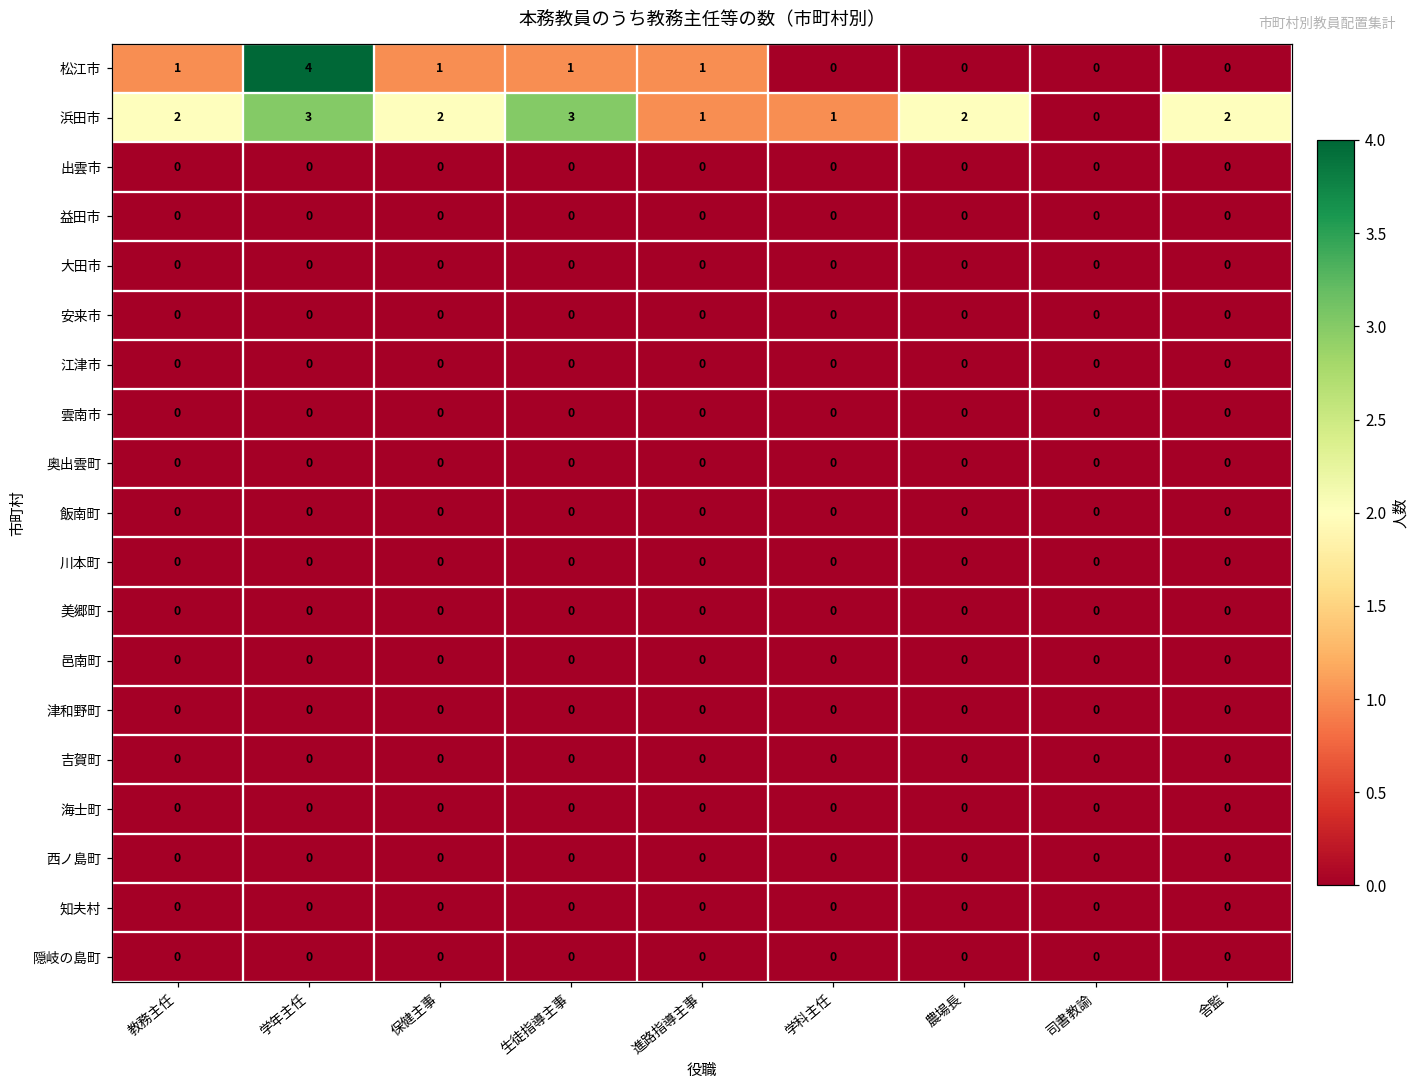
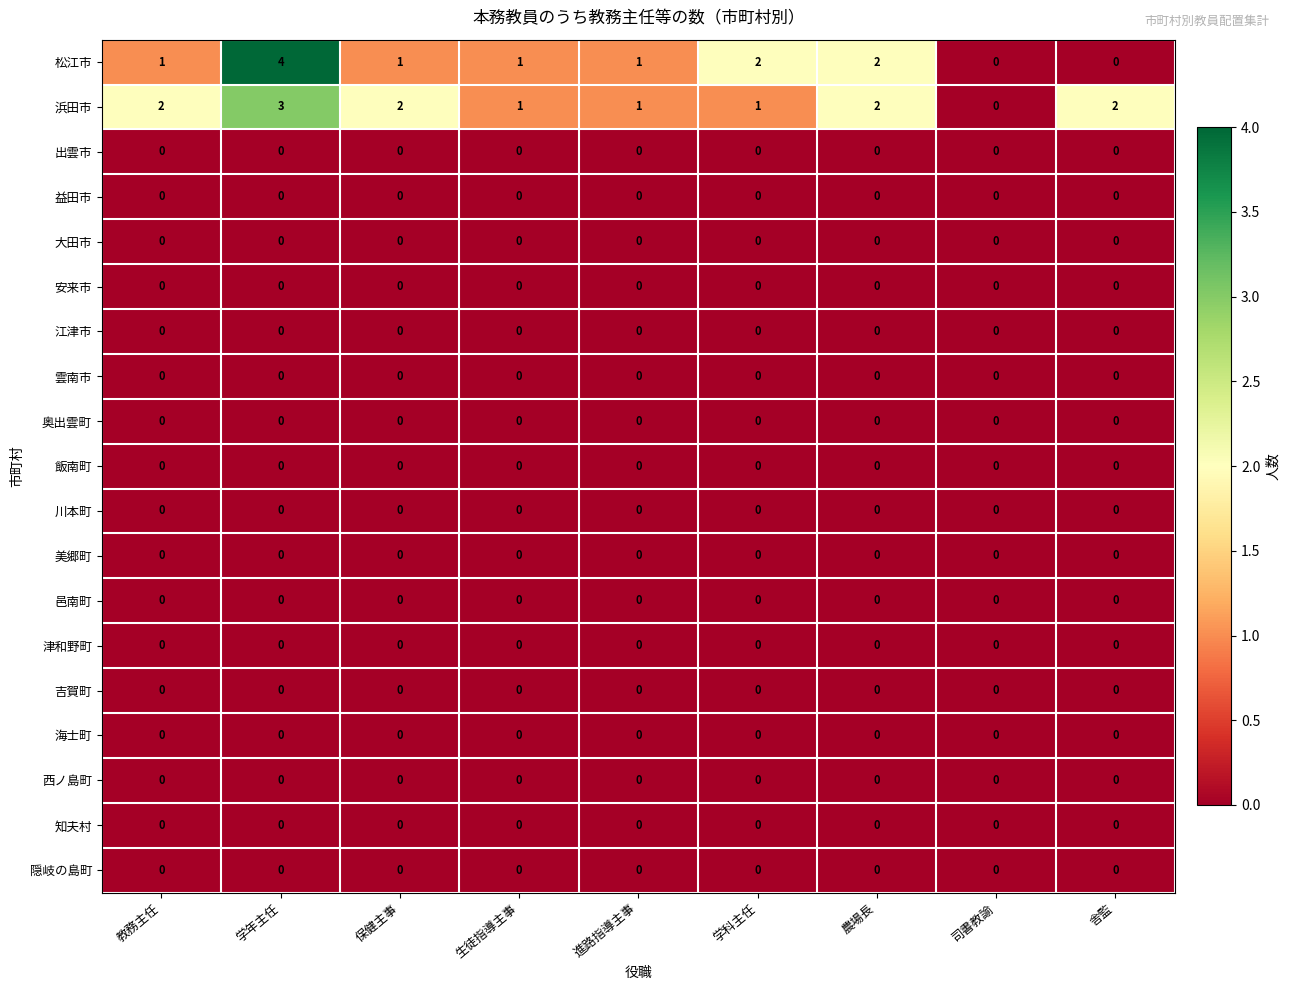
松江市, 学科主任: 0 -> 2
松江市, 農場長: 0 -> 2
浜田市, 生徒指導主事: 3 -> 1
